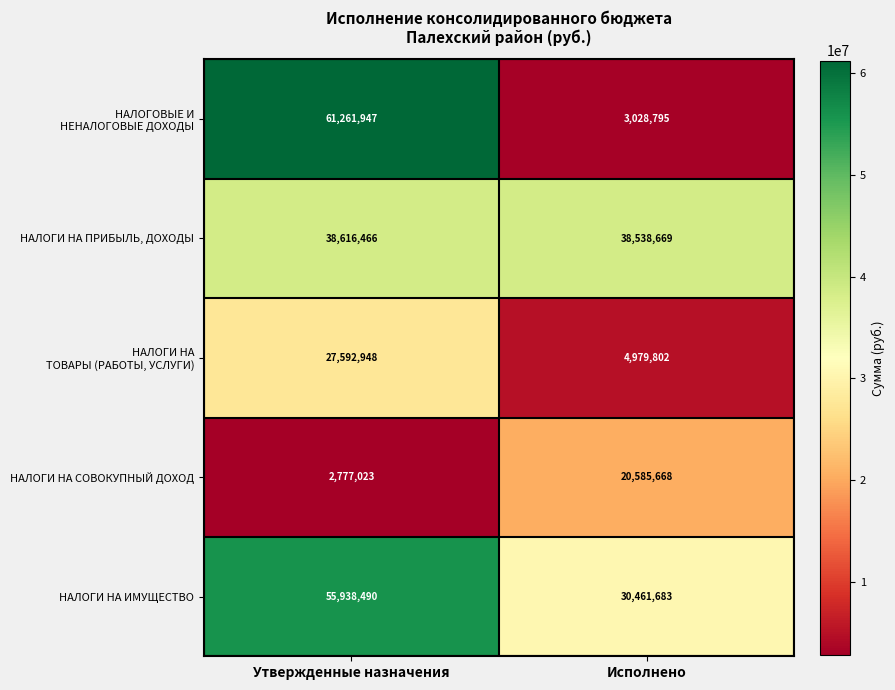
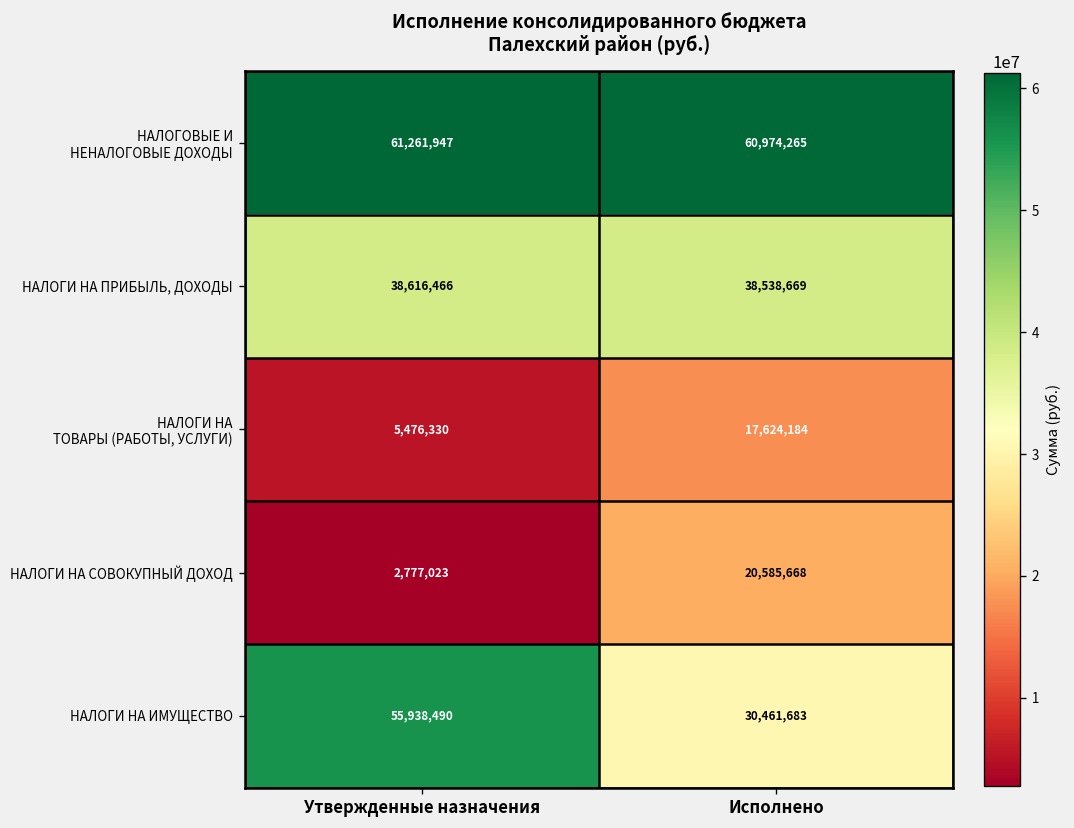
НАЛОГОВЫЕ И НЕНАЛОГОВЫЕ ДОХОДЫ, Исполнено: 3,028,795 -> 60,974,265
НАЛОГИ НА ТОВАРЫ (РАБОТЫ, УСЛУГИ), Утвержденные назначения: 27,592,948 -> 5,476,330
НАЛОГИ НА ТОВАРЫ (РАБОТЫ, УСЛУГИ), Исполнено: 4,979,802 -> 17,624,184
